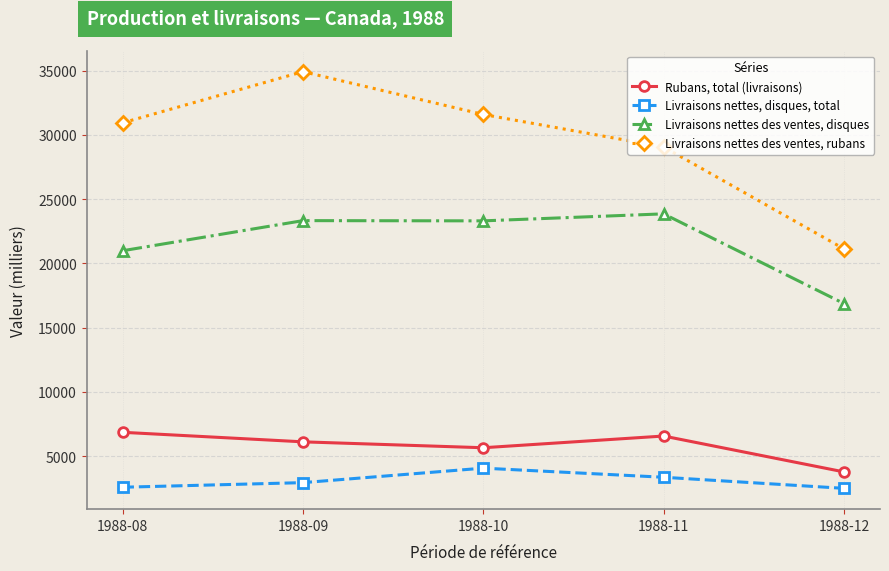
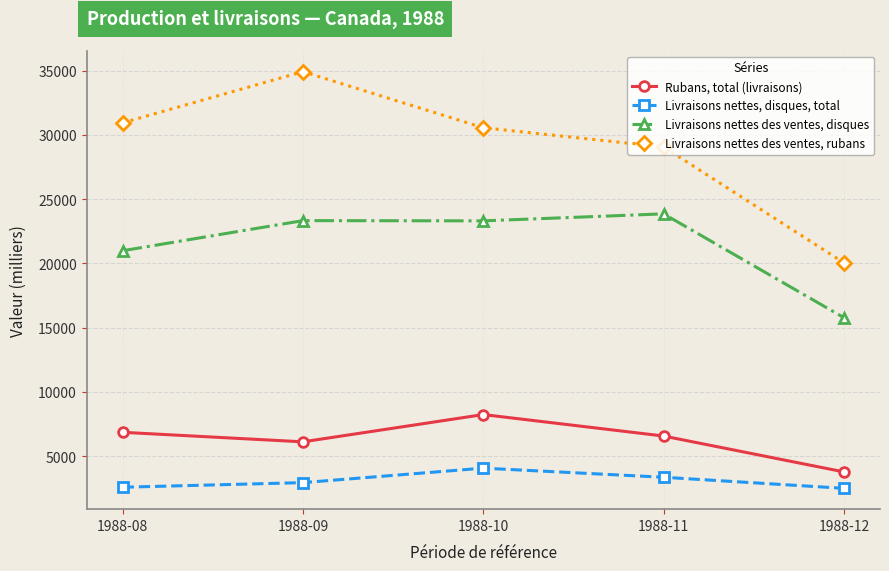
Rubans, total (livraisons), 1988-10: 5700 -> 8300
Livraisons nettes des ventes, rubans, 1988-10: 31600 -> 30600
Livraisons nettes des ventes, disques, 1988-12: 16900 -> 15800
Livraisons nettes des ventes, rubans, 1988-12: 21100 -> 20100
